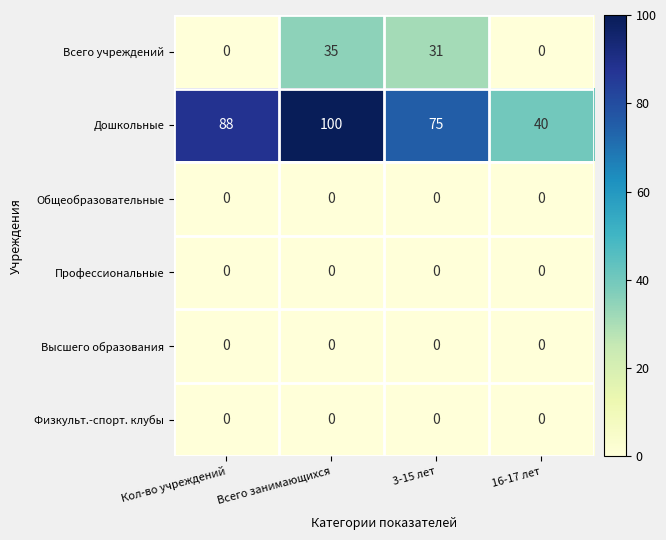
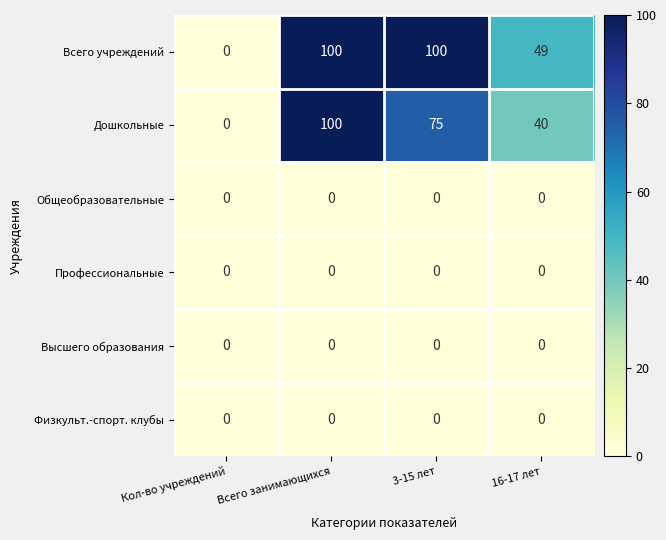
Всего учреждений, Всего занимающихся: 35 -> 100
Всего учреждений, 3-15 лет: 31 -> 100
Всего учреждений, 16-17 лет: 0 -> 49
Дошкольные, Кол-во учреждений: 88 -> 0
